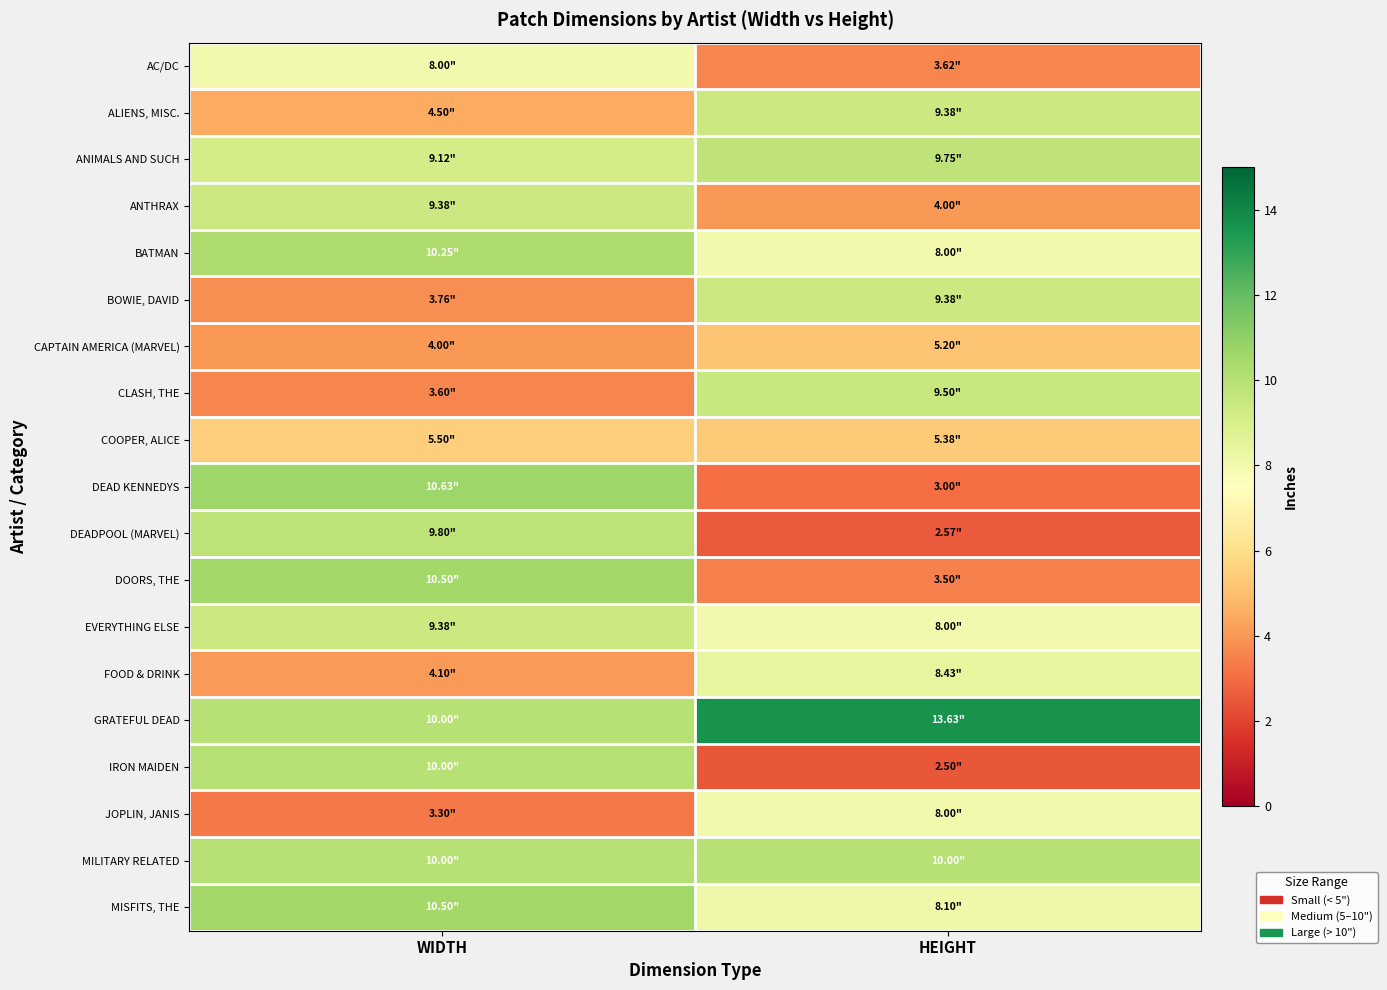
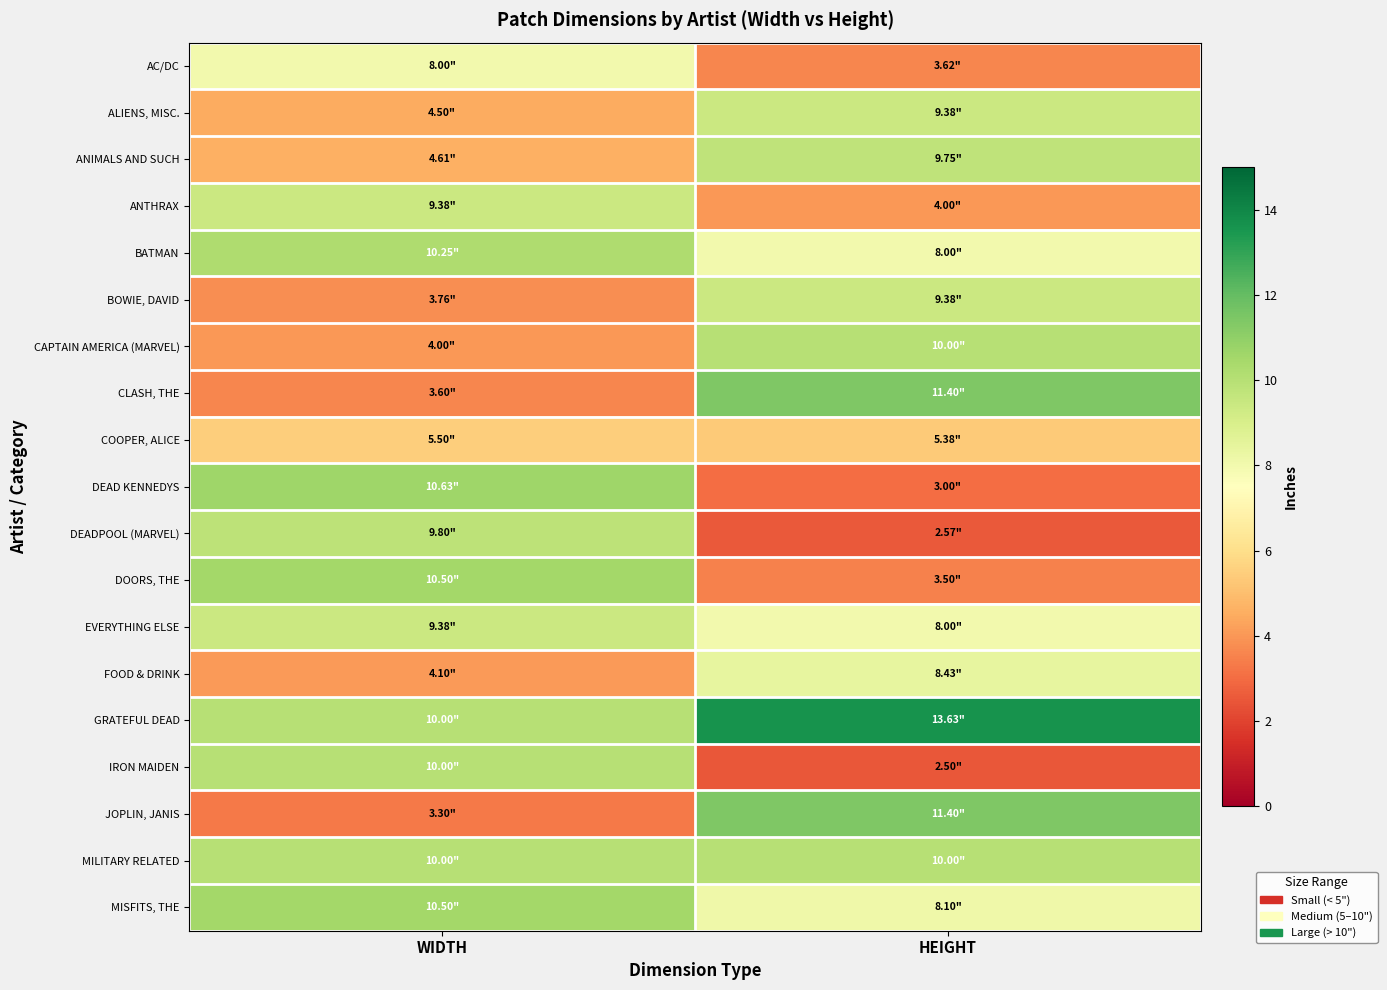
ANIMALS AND SUCH, WIDTH: 9.12" -> 4.61"
CAPTAIN AMERICA (MARVEL), HEIGHT: 5.20" -> 10.00"
CLASH, THE, HEIGHT: 9.50" -> 11.40"
JOPLIN, JANIS, HEIGHT: 8.00" -> 11.40"
